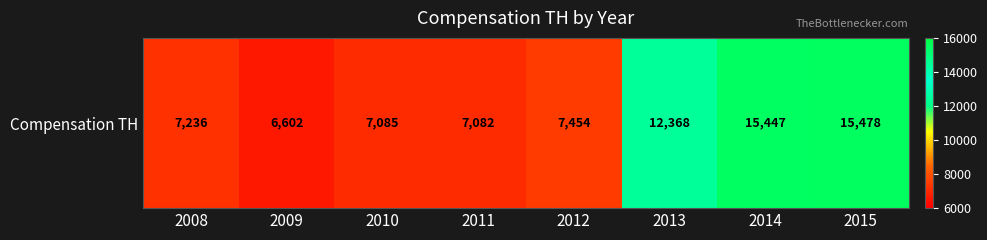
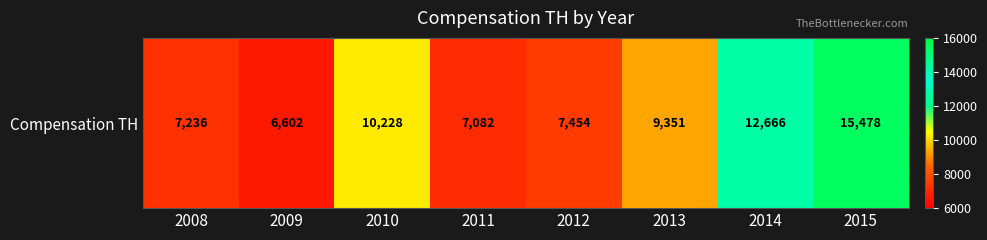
Compensation TH, 2010: 7,085 -> 10,228
Compensation TH, 2013: 12,368 -> 9,351
Compensation TH, 2014: 15,447 -> 12,666
